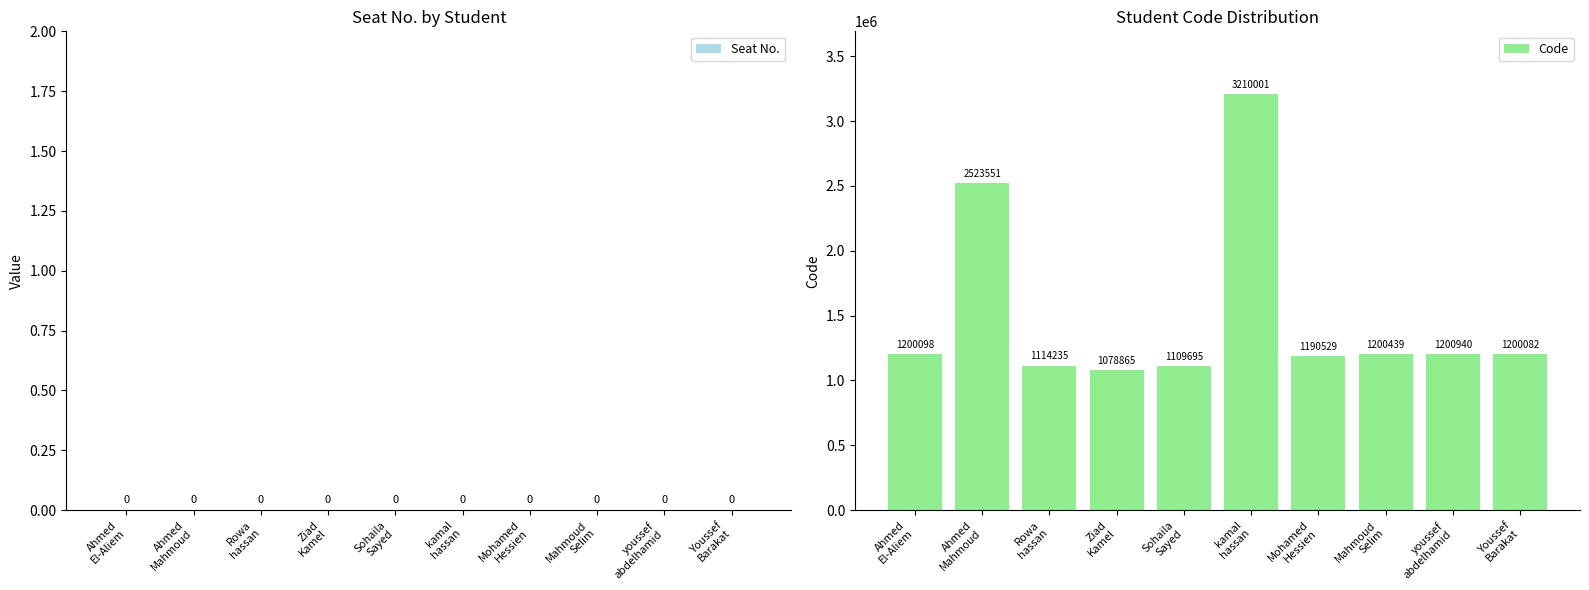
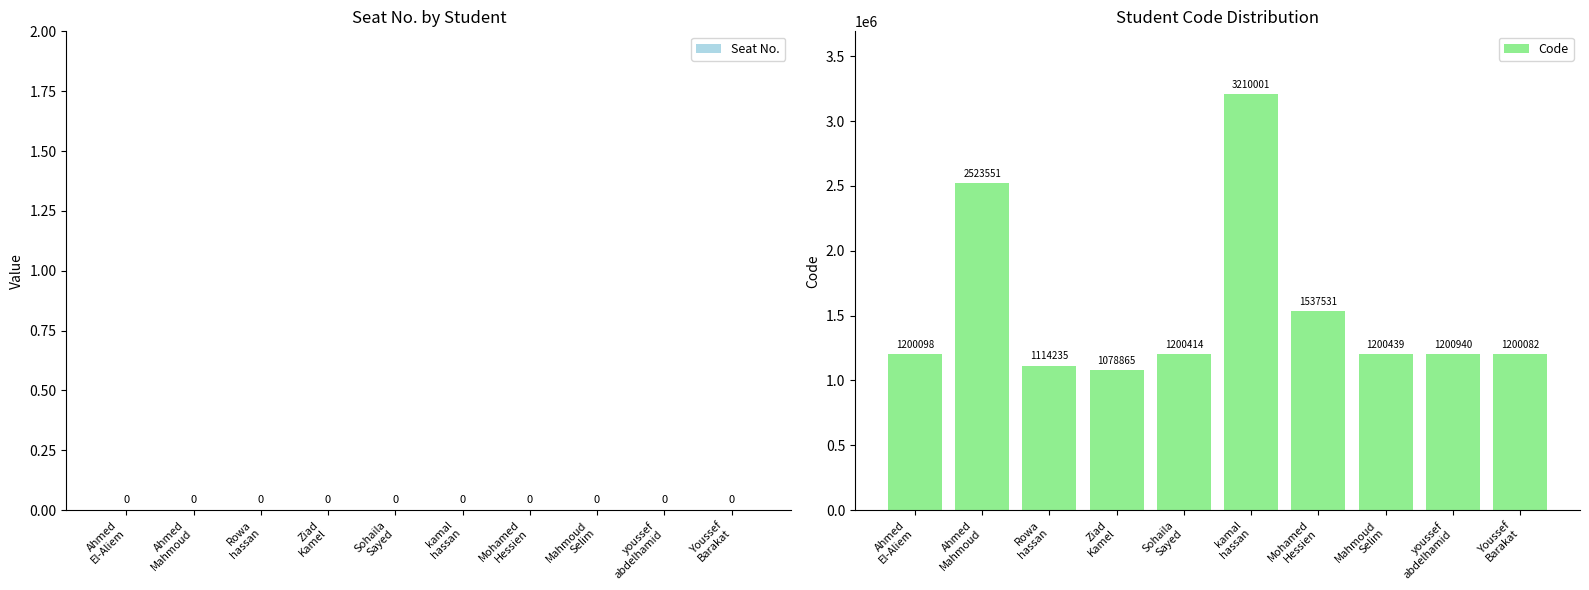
Student Code Distribution, Sohaila Sayed: 1109695 -> 1200414
Student Code Distribution, Mohamed Hessien: 1190529 -> 1537531
